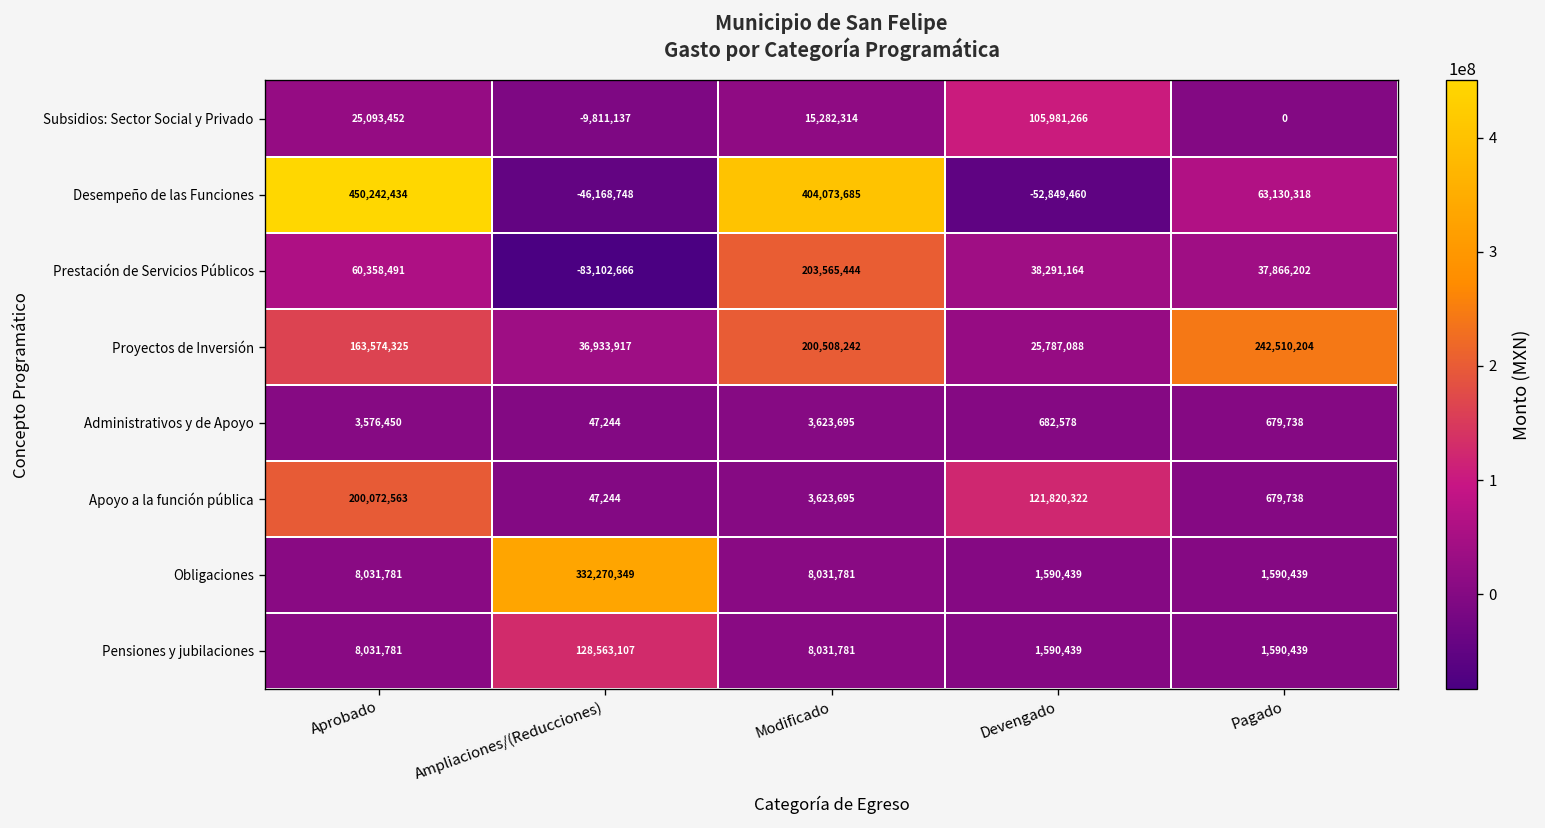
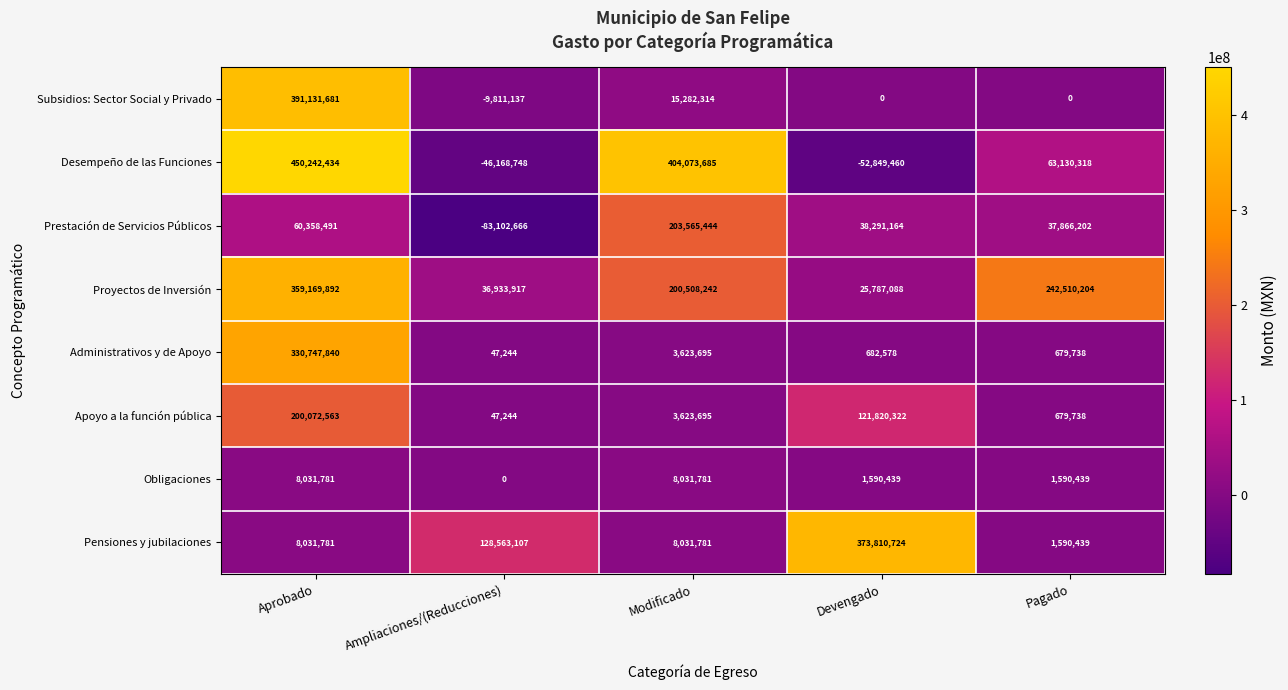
Subsidios: Sector Social y Privado, Aprobado: 25,093,452 -> 391,131,681
Subsidios: Sector Social y Privado, Devengado: 105,981,266 -> 0
Proyectos de Inversión, Aprobado: 163,574,325 -> 359,169,892
Administrativos y de Apoyo, Aprobado: 3,576,450 -> 330,747,840
Obligaciones, Ampliaciones/(Reducciones): 332,270,349 -> 0
Pensiones y jubilaciones, Devengado: 1,590,439 -> 373,810,724
